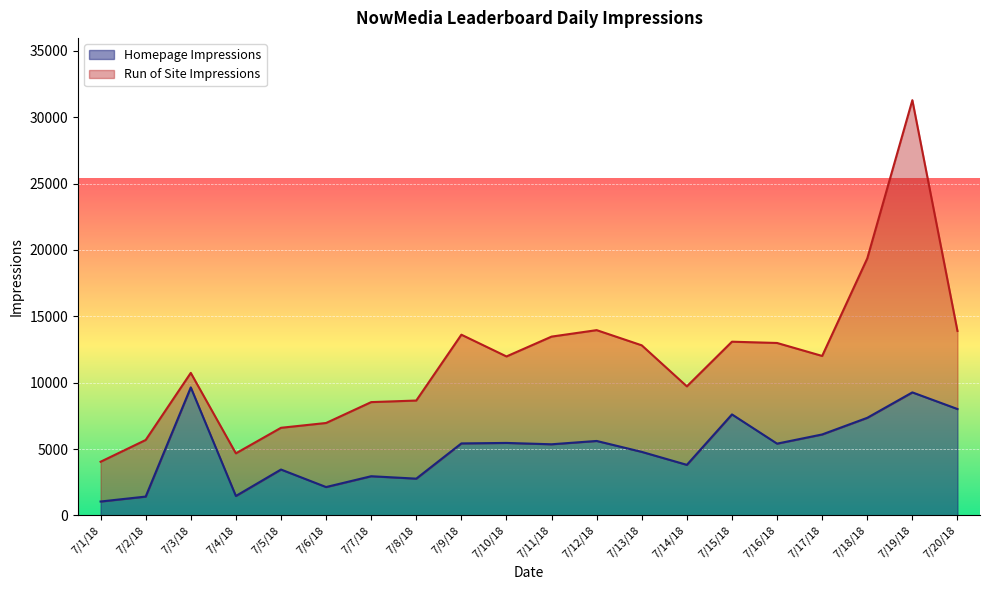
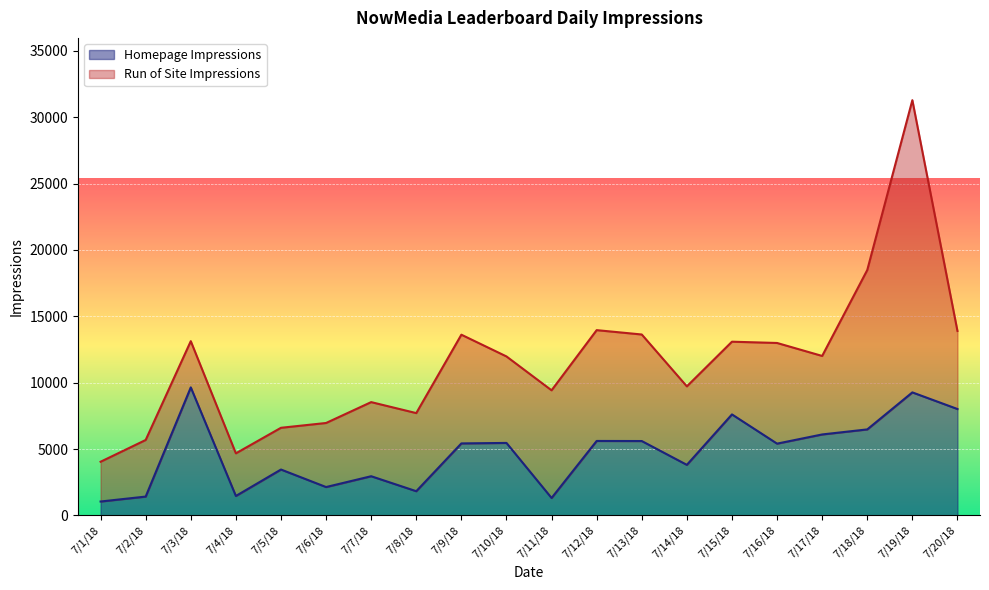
Run of Site Impressions, 7/3/18: 1100 -> 3500
Homepage Impressions, 7/8/18: 2800 -> 1800
Homepage Impressions, 7/11/18: 5400 -> 1300
Homepage Impressions, 7/13/18: 4800 -> 5600
Homepage Impressions, 7/18/18: 7400 -> 6500
